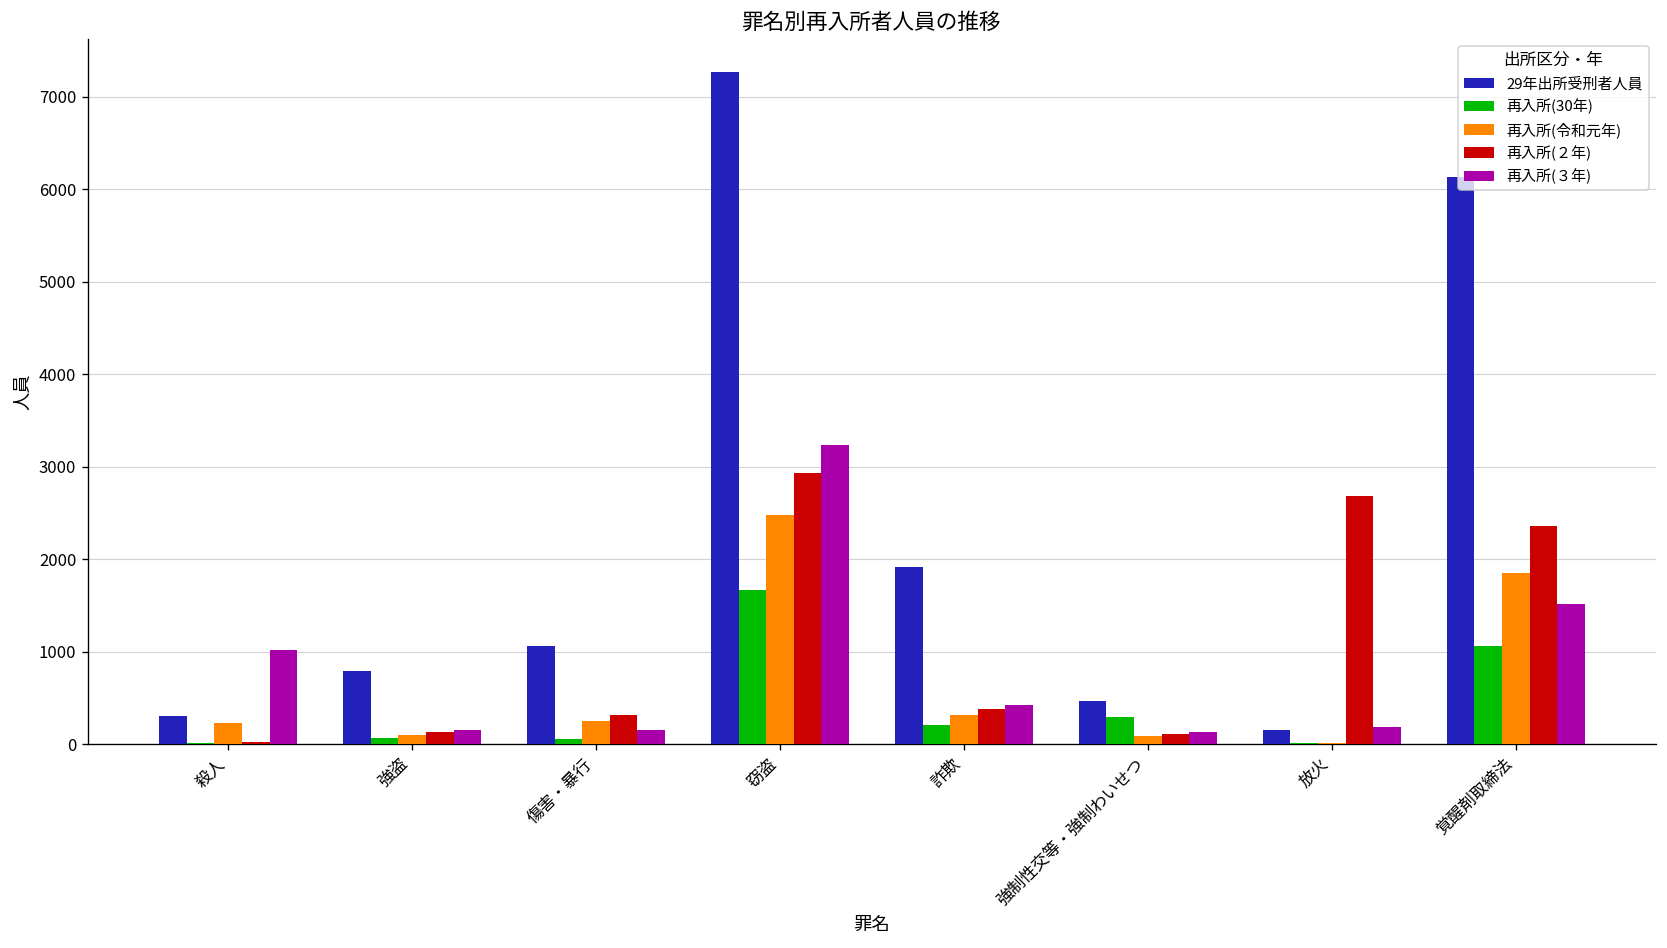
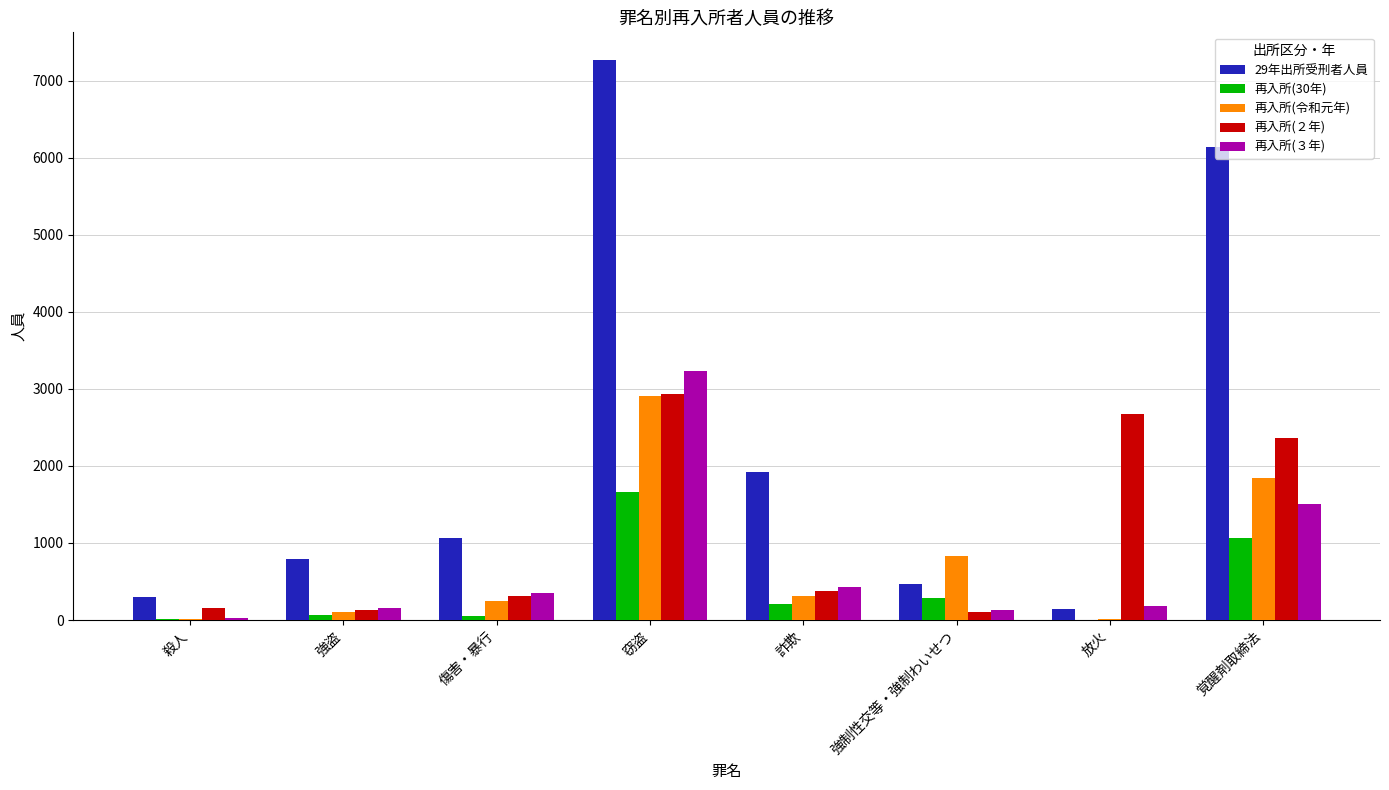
再入所(令和元年), 殺人: 200 -> 0
再入所(２年), 殺人: 0 -> 200
再入所(３年), 殺人: 1000 -> 0
再入所(３年), 傷害・暴行: 200 -> 400
再入所(令和元年), 窃盗: 2500 -> 2900
再入所(令和元年), 強制性交等・強制わいせつ: 100 -> 800
